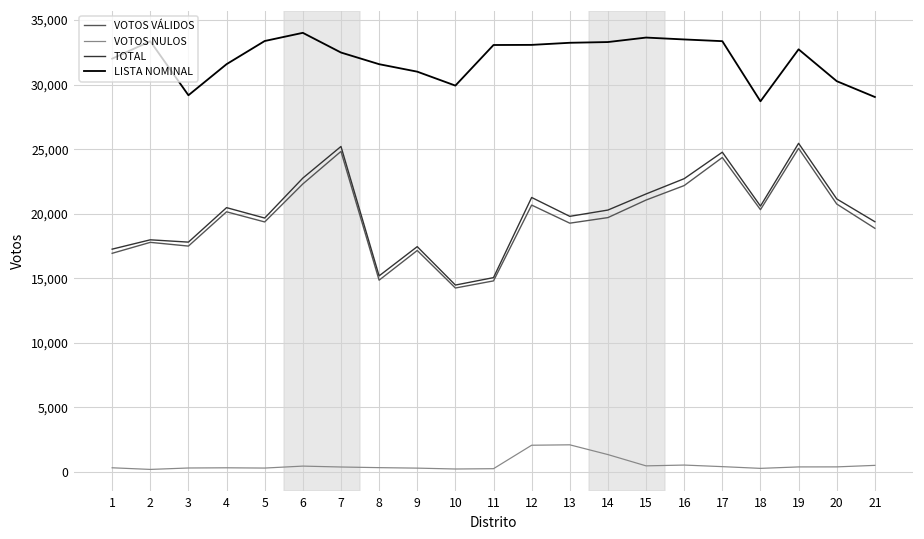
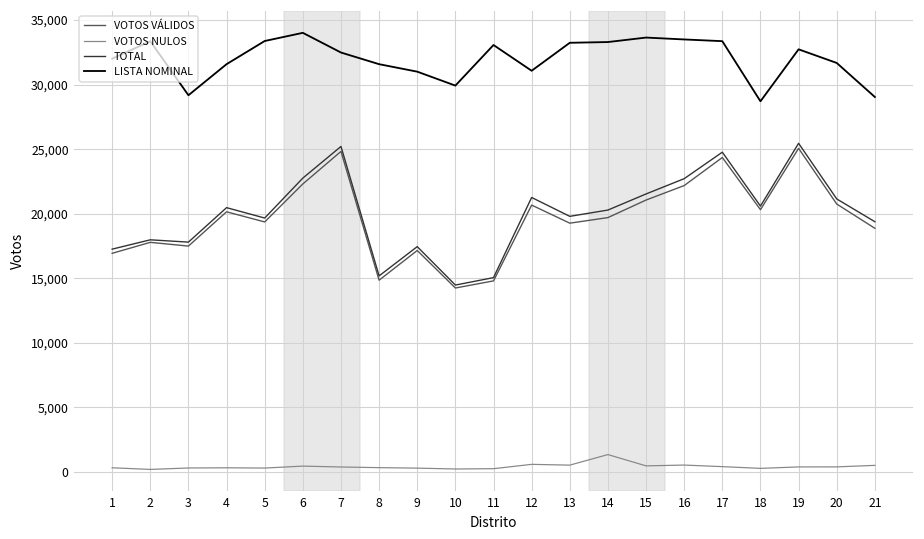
VOTOS NULOS, 12: 2,100 -> 600
LISTA NOMINAL, 12: 33,100 -> 31,100
VOTOS NULOS, 13: 2,100 -> 500
LISTA NOMINAL, 20: 30,300 -> 31,700
